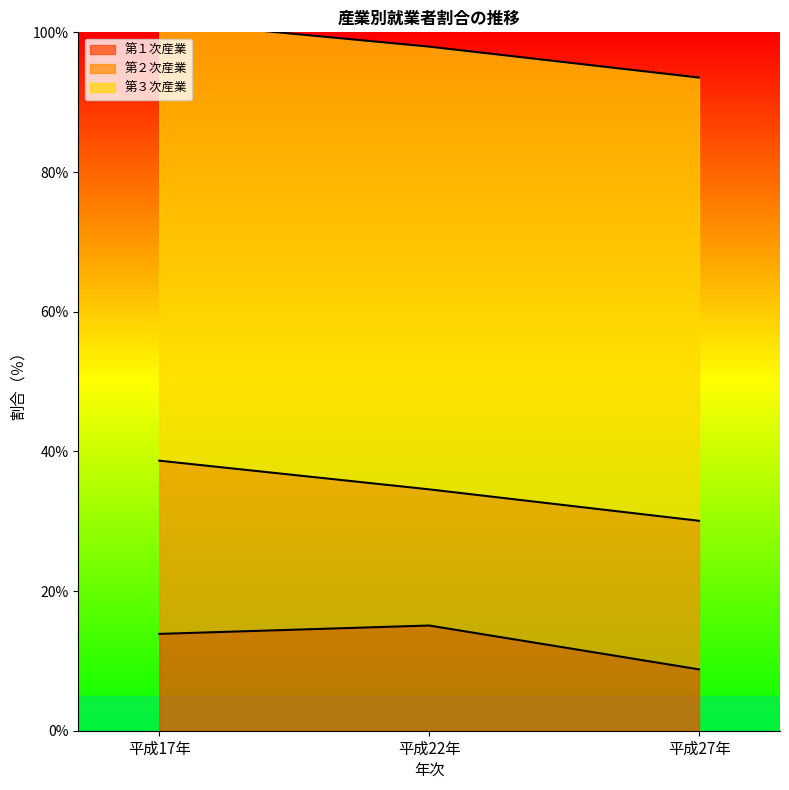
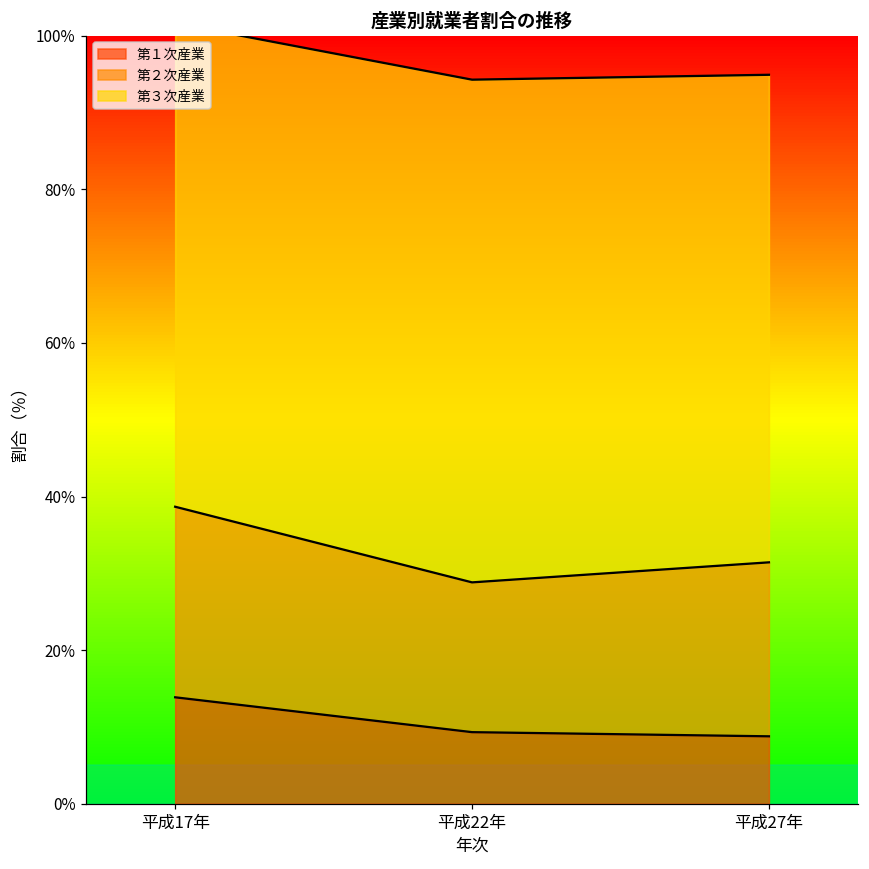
第１次産業, 平成22年: 15% -> 9%
第３次産業, 平成22年: 63% -> 65%
第２次産業, 平成27年: 21% -> 23%
